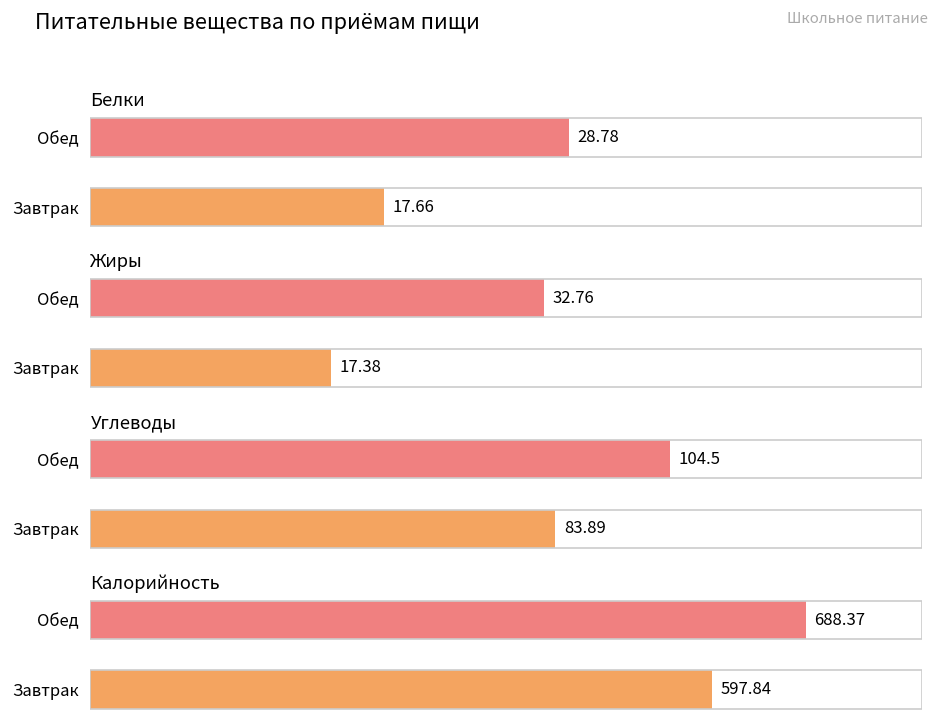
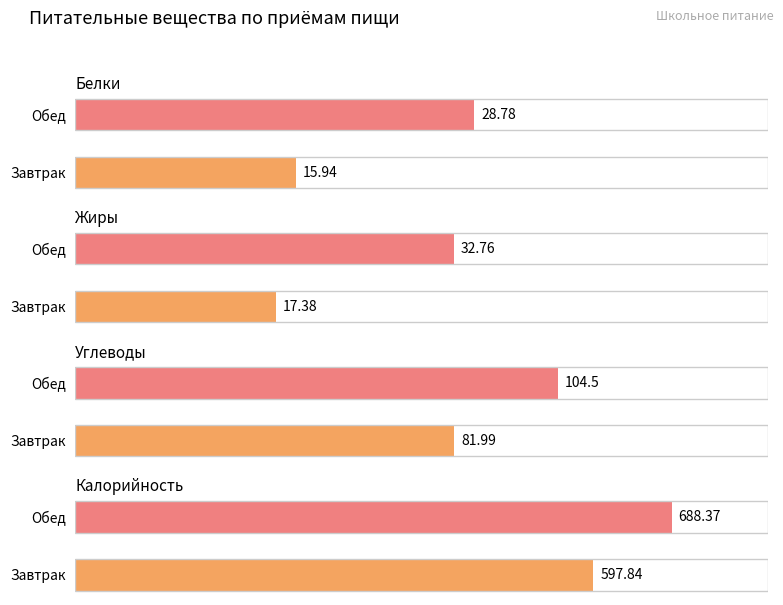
Белки, Завтрак: 17.66 -> 15.94
Углеводы, Завтрак: 83.89 -> 81.99
